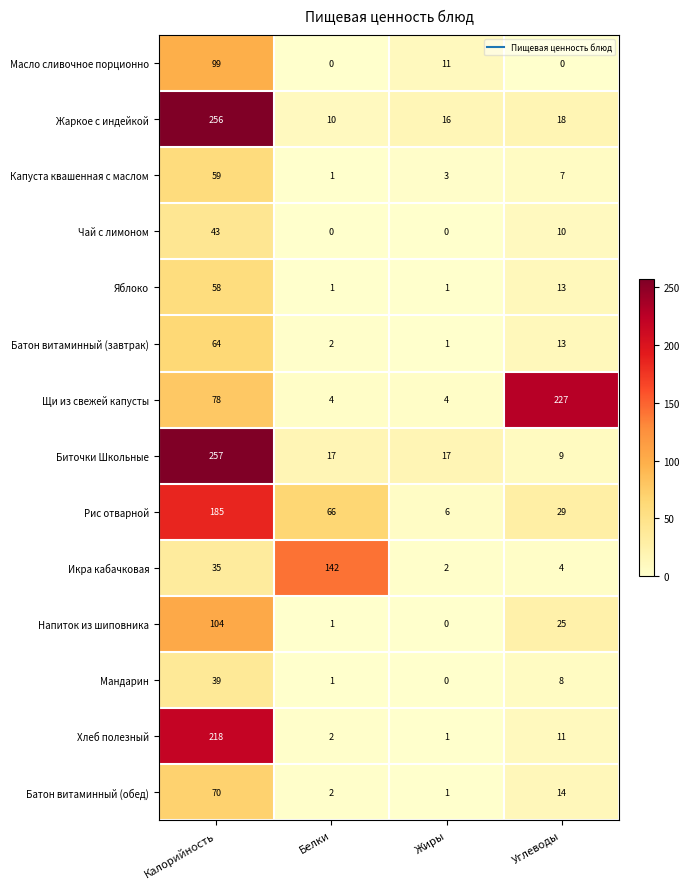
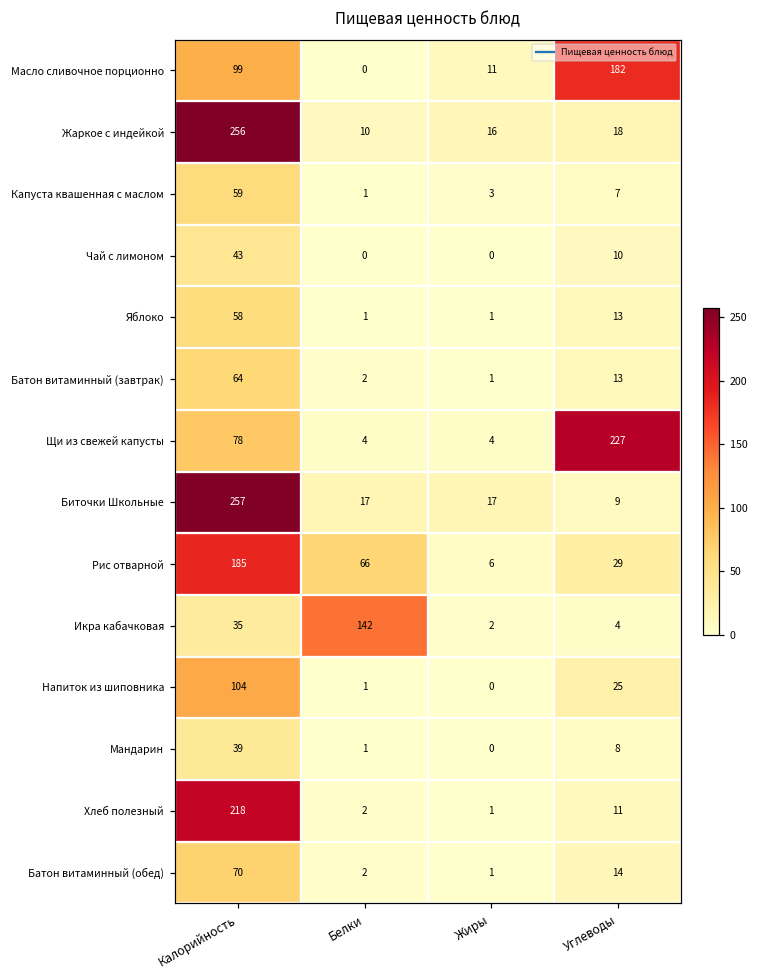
Масло сливочное порционно, Углеводы: 0 -> 182
